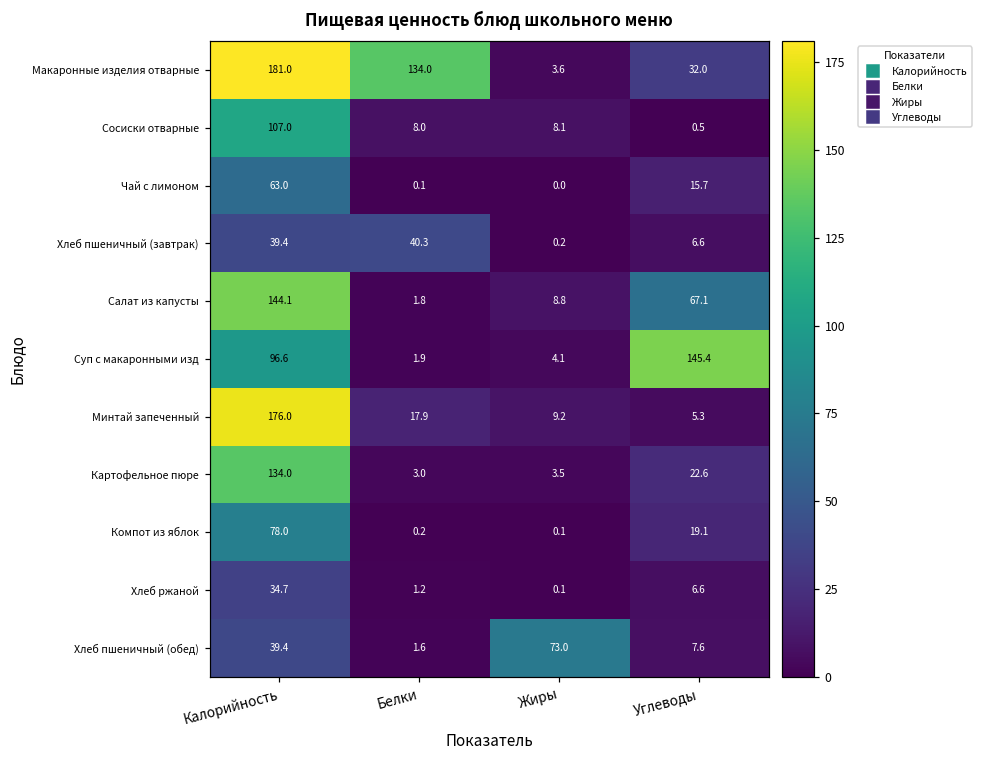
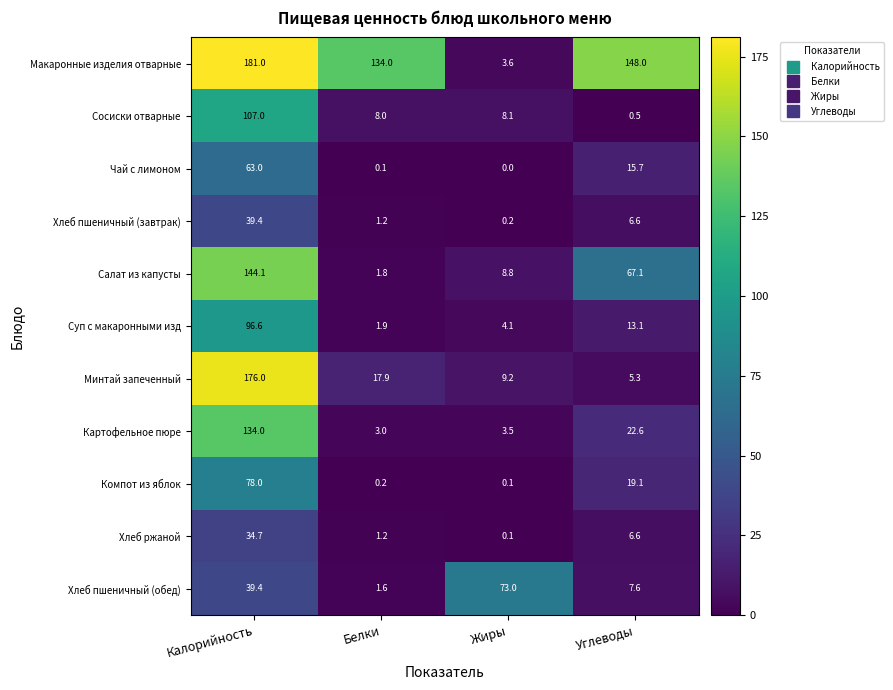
Макаронные изделия отварные, Углеводы: 32.0 -> 148.0
Хлеб пшеничный (завтрак), Белки: 40.3 -> 1.2
Суп с макаронными изд, Углеводы: 145.4 -> 13.1
